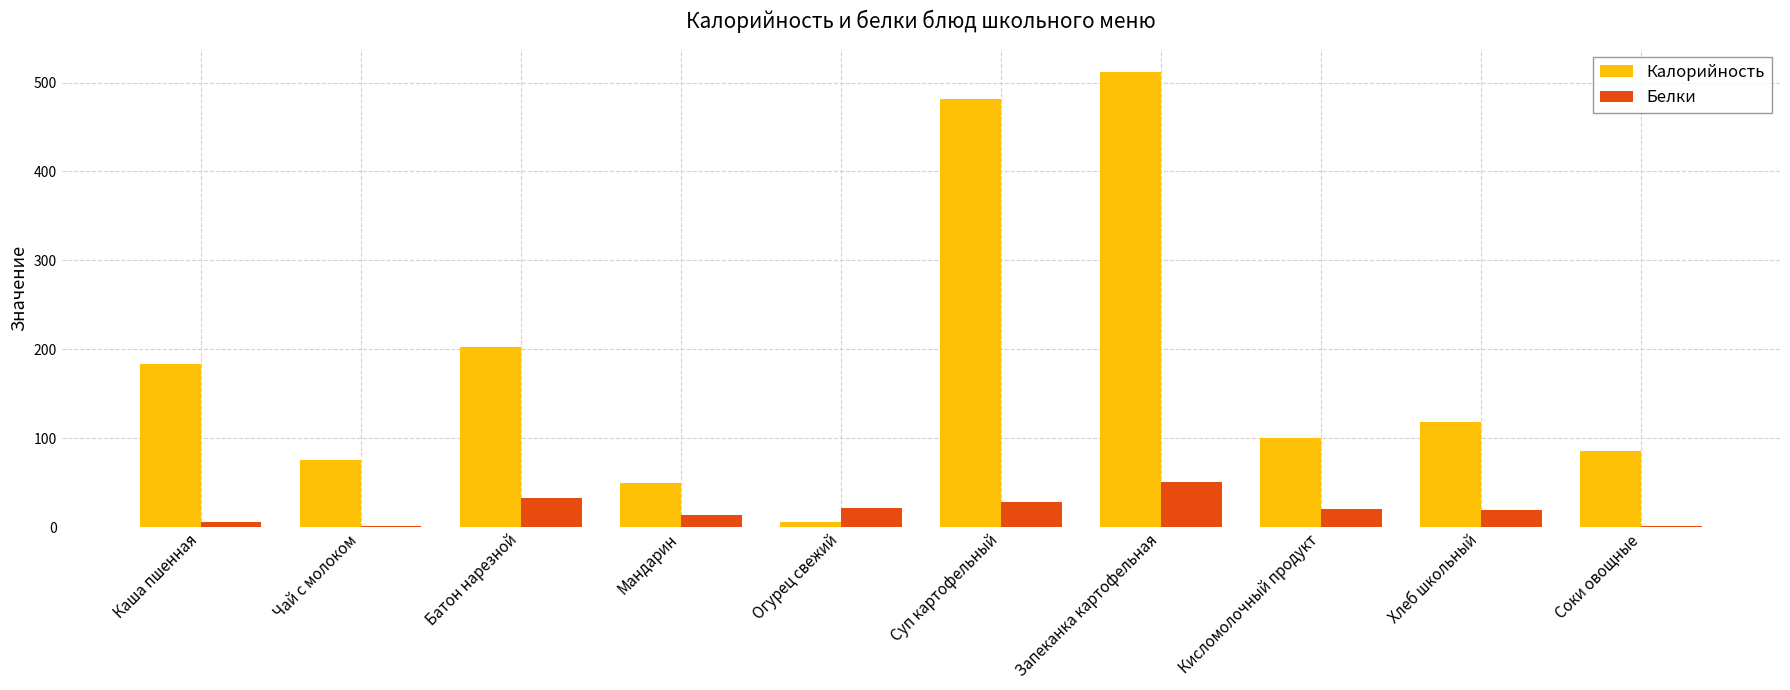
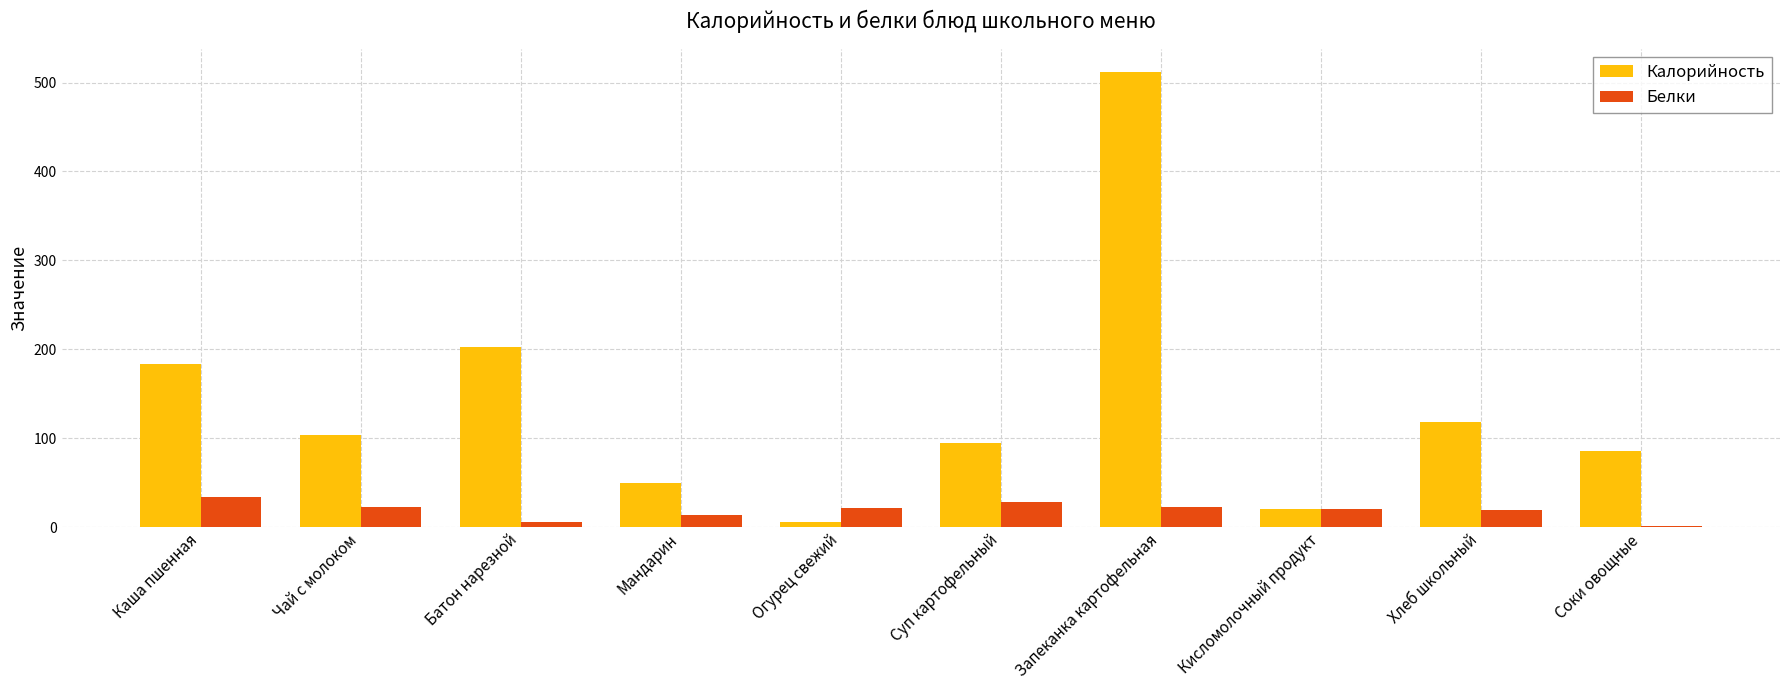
Белки, Каша пшенная: 10 -> 30
Калорийность, Чай с молоком: 80 -> 100
Белки, Чай с молоком: 0 -> 20
Белки, Батон нарезной: 30 -> 10
Калорийность, Суп картофельный: 480 -> 100
Белки, Запеканка картофельная: 50 -> 20
Калорийность, Кисломолочный продукт: 100 -> 20
